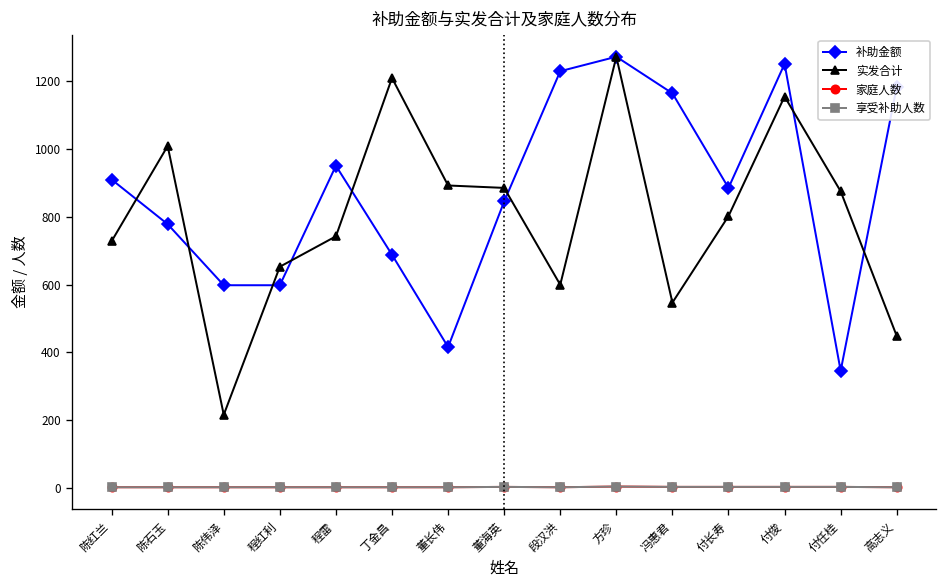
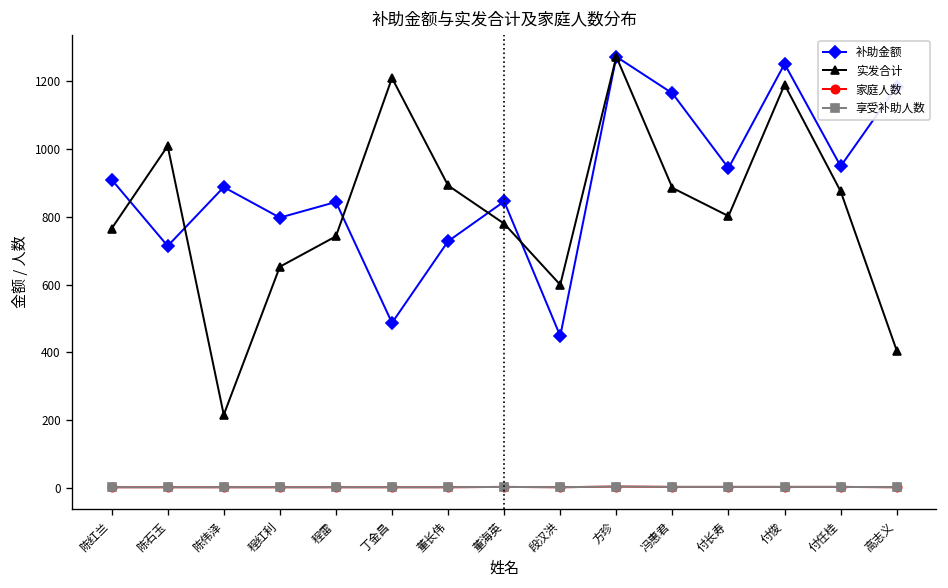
实发合计, 陈红兰: 730 -> 770
补助金额, 陈石玉: 780 -> 710
补助金额, 陈伟泽: 600 -> 890
补助金额, 程红利: 600 -> 800
补助金额, 程雷: 950 -> 840
补助金额, 丁金昌: 690 -> 490
补助金额, 董长伟: 420 -> 730
实发合计, 董海英: 890 -> 780
补助金额, 段汉洪: 1230 -> 450
实发合计, 冯惠君: 550 -> 890
补助金额, 付长寿: 890 -> 940
实发合计, 付俊: 1160 -> 1190
补助金额, 付任桂: 340 -> 950
实发合计, 高志义: 450 -> 400
